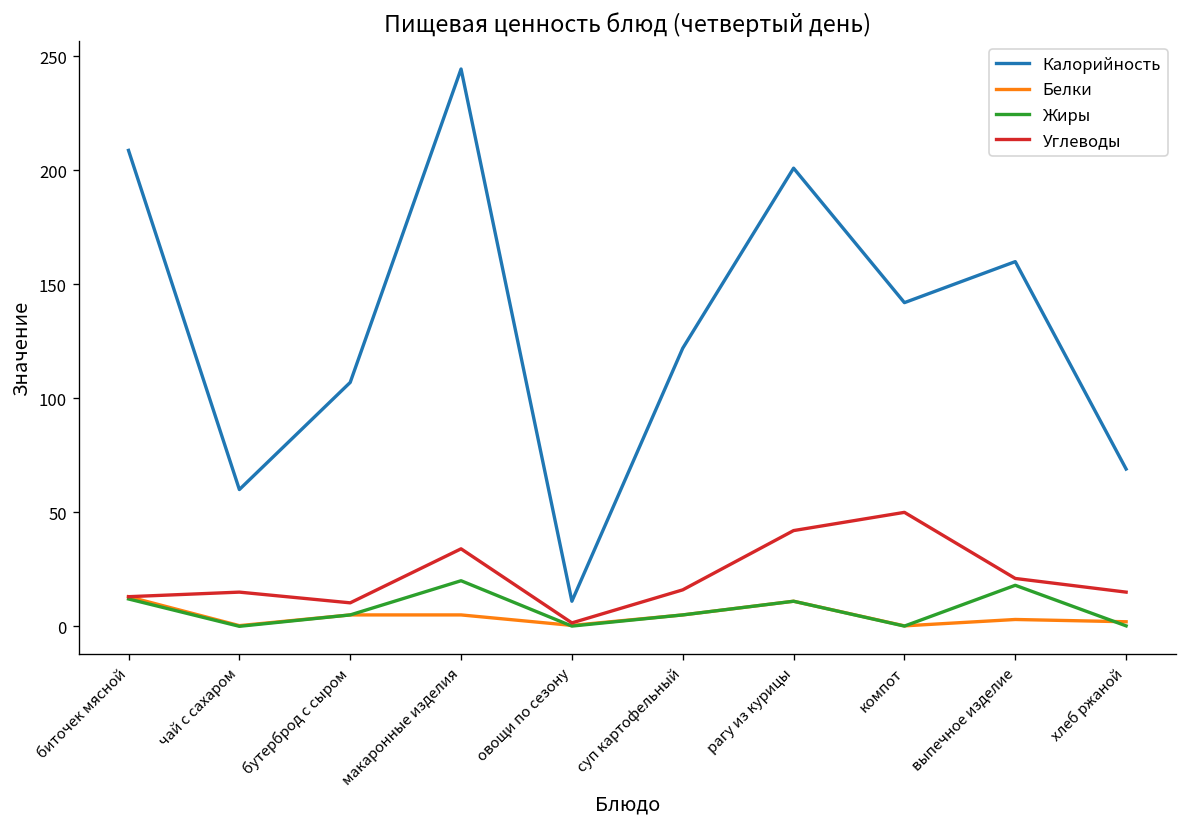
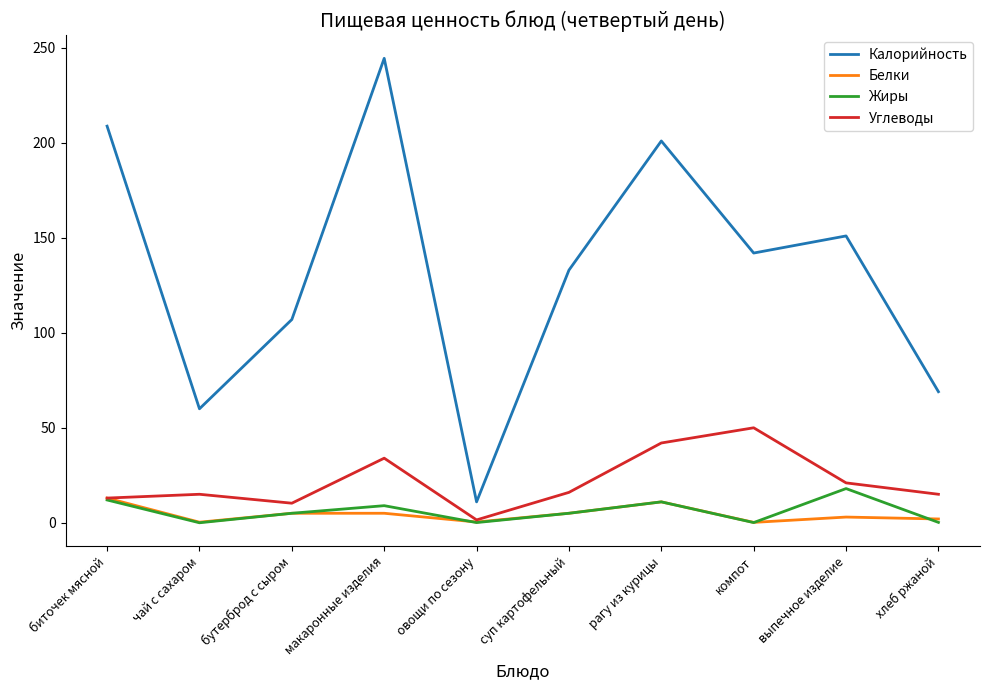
Жиры, макаронные изделия: 20 -> 9
Калорийность, суп картофельный: 122 -> 133
Калорийность, выпечное изделие: 160 -> 151
